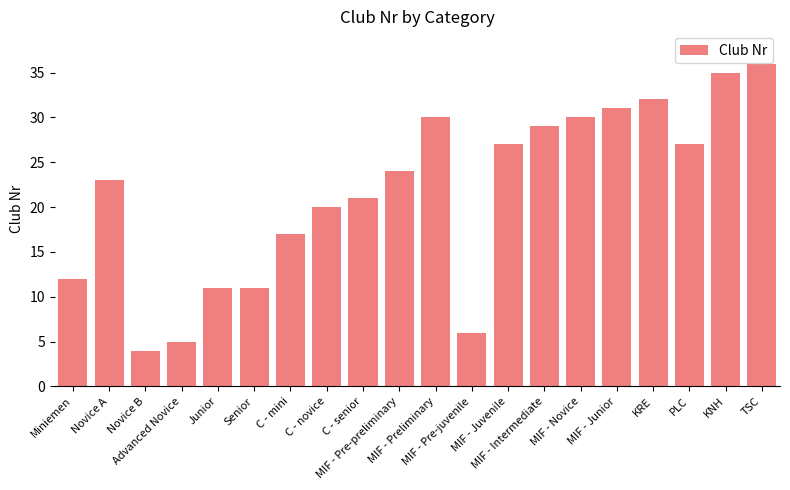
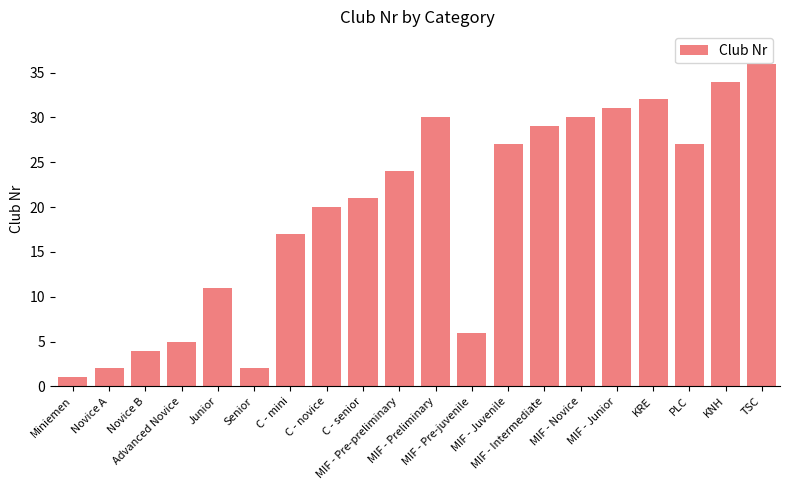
Miniemen: 12 -> 1
Novice A: 23 -> 2
Senior: 11 -> 2
KNH: 35 -> 34
